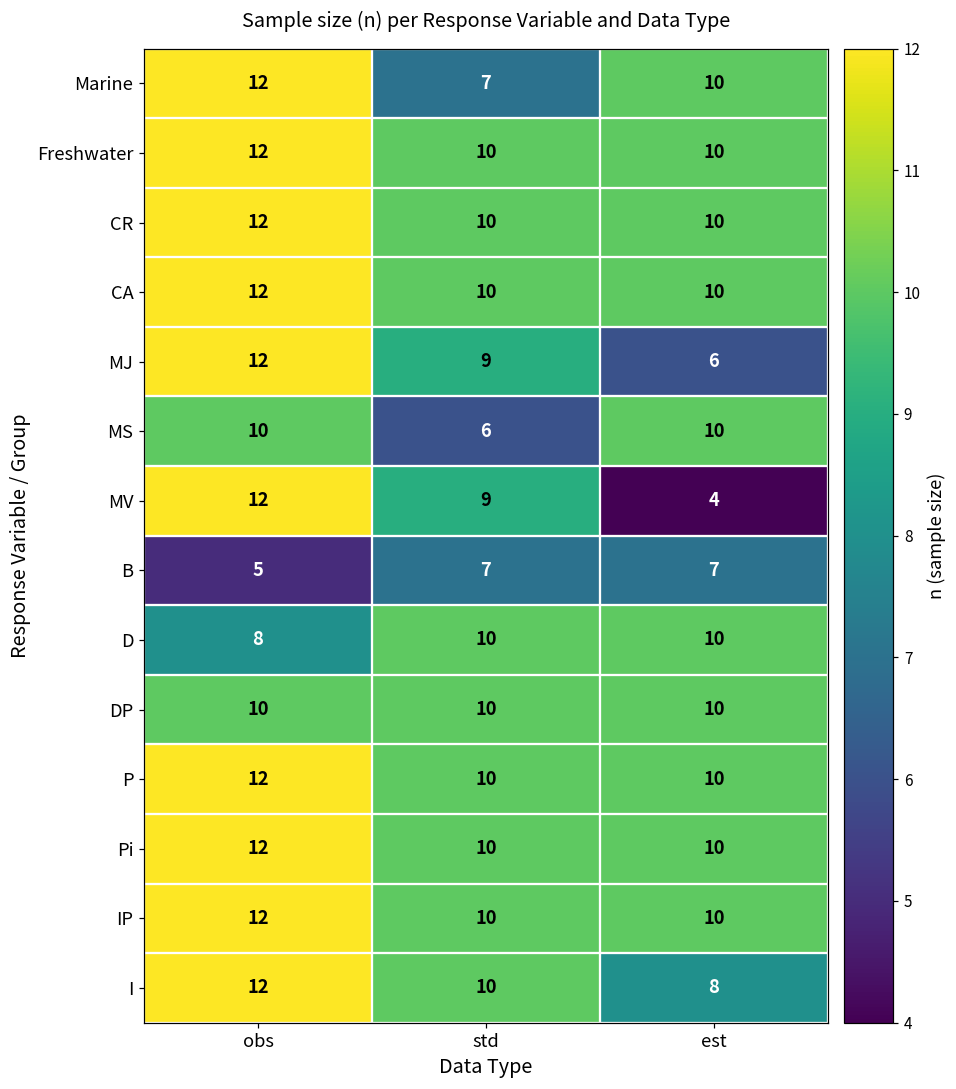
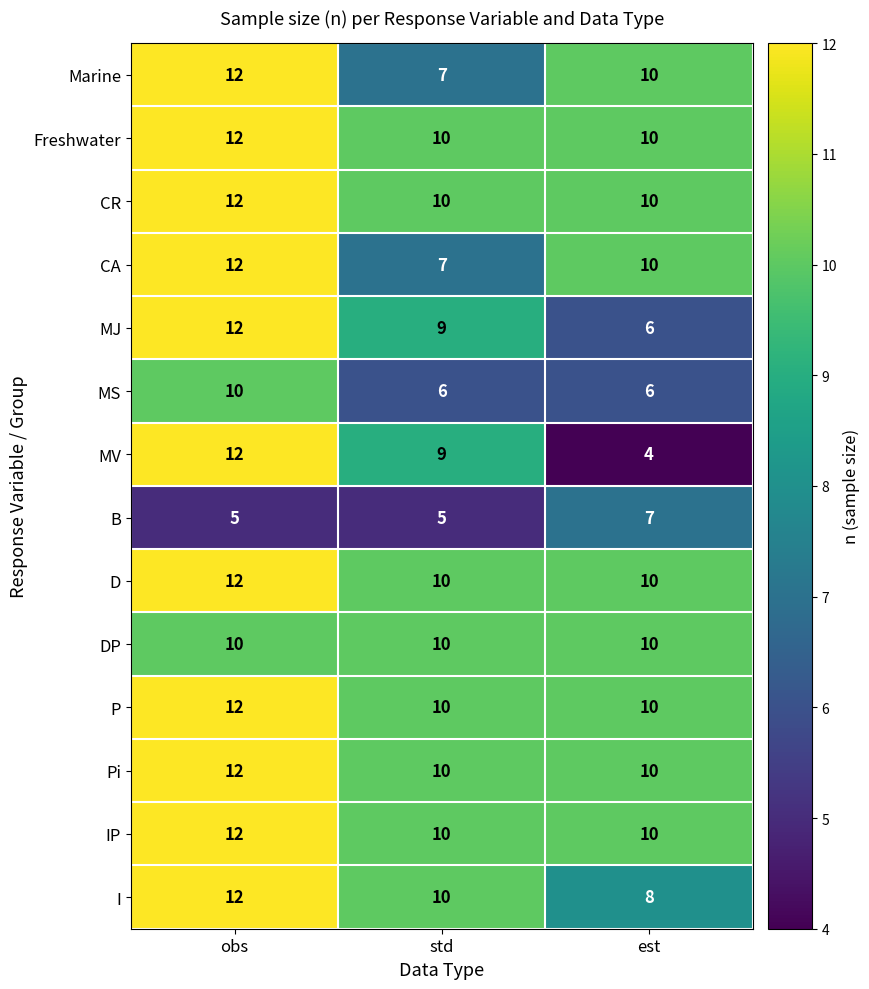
CA, std: 10 -> 7
MS, est: 10 -> 6
B, std: 7 -> 5
D, obs: 8 -> 12
